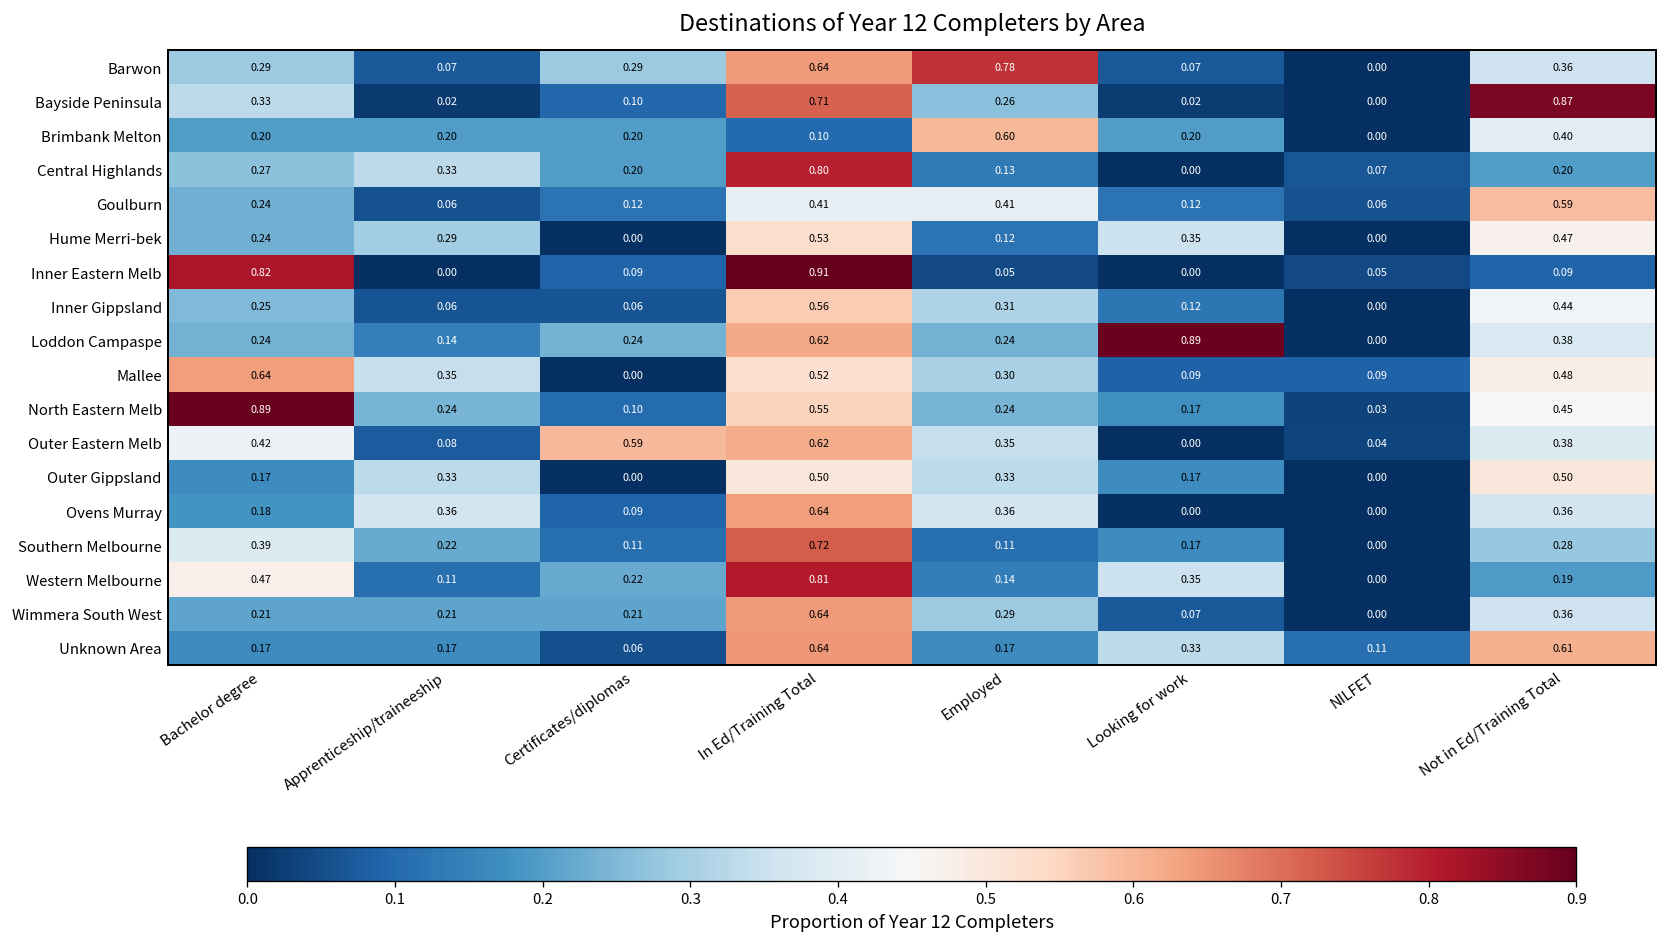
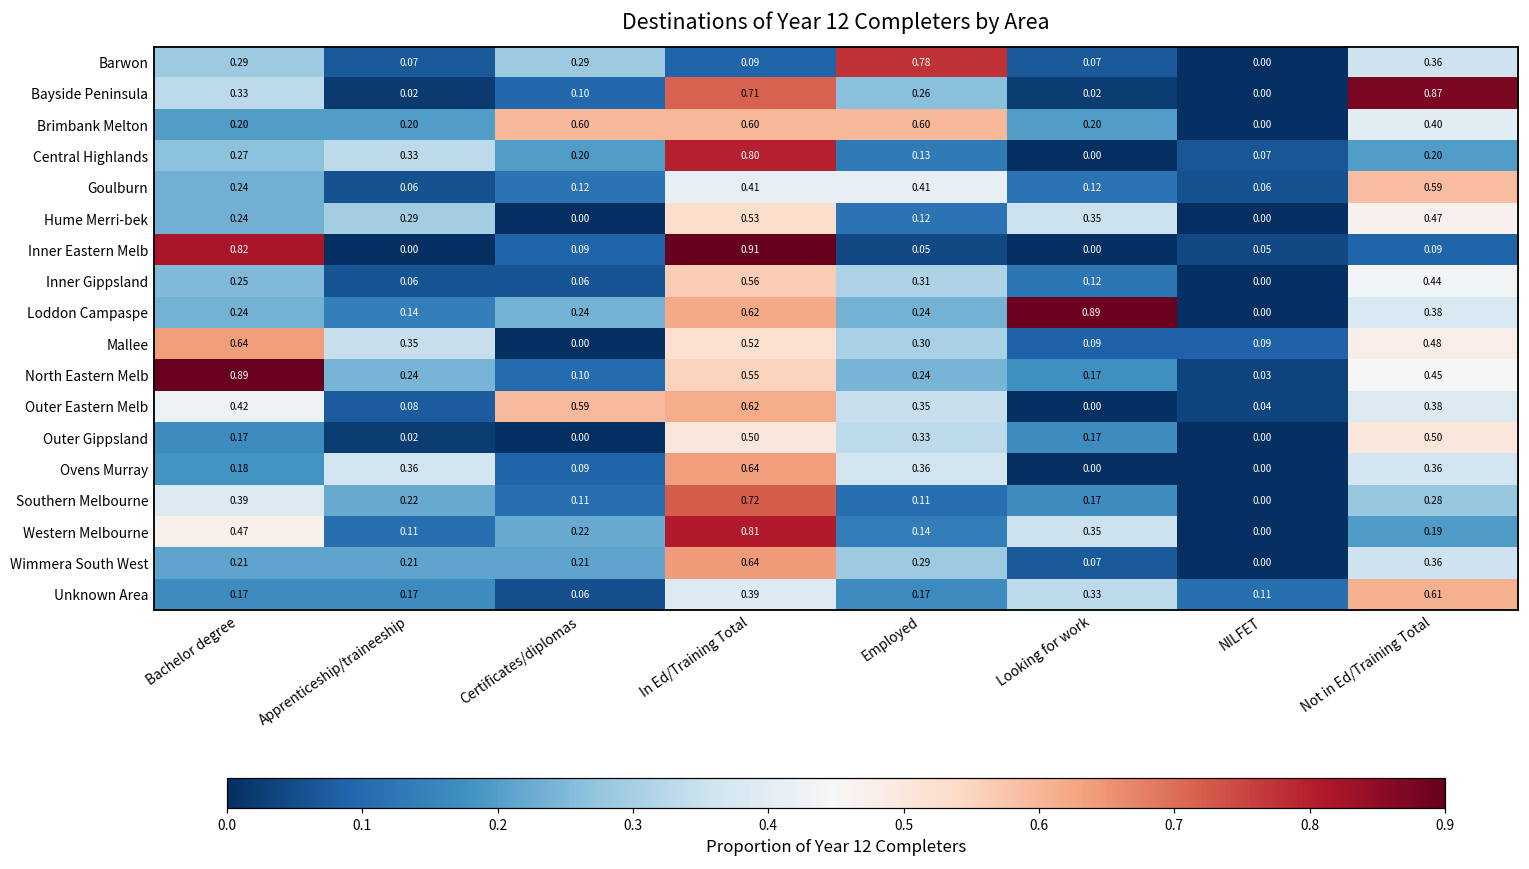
Barwon, In Ed/Training Total: 0.64 -> 0.09
Brimbank Melton, Certificates/diplomas: 0.20 -> 0.60
Brimbank Melton, In Ed/Training Total: 0.10 -> 0.60
Outer Gippsland, Apprenticeship/traineeship: 0.33 -> 0.02
Unknown Area, In Ed/Training Total: 0.64 -> 0.39
